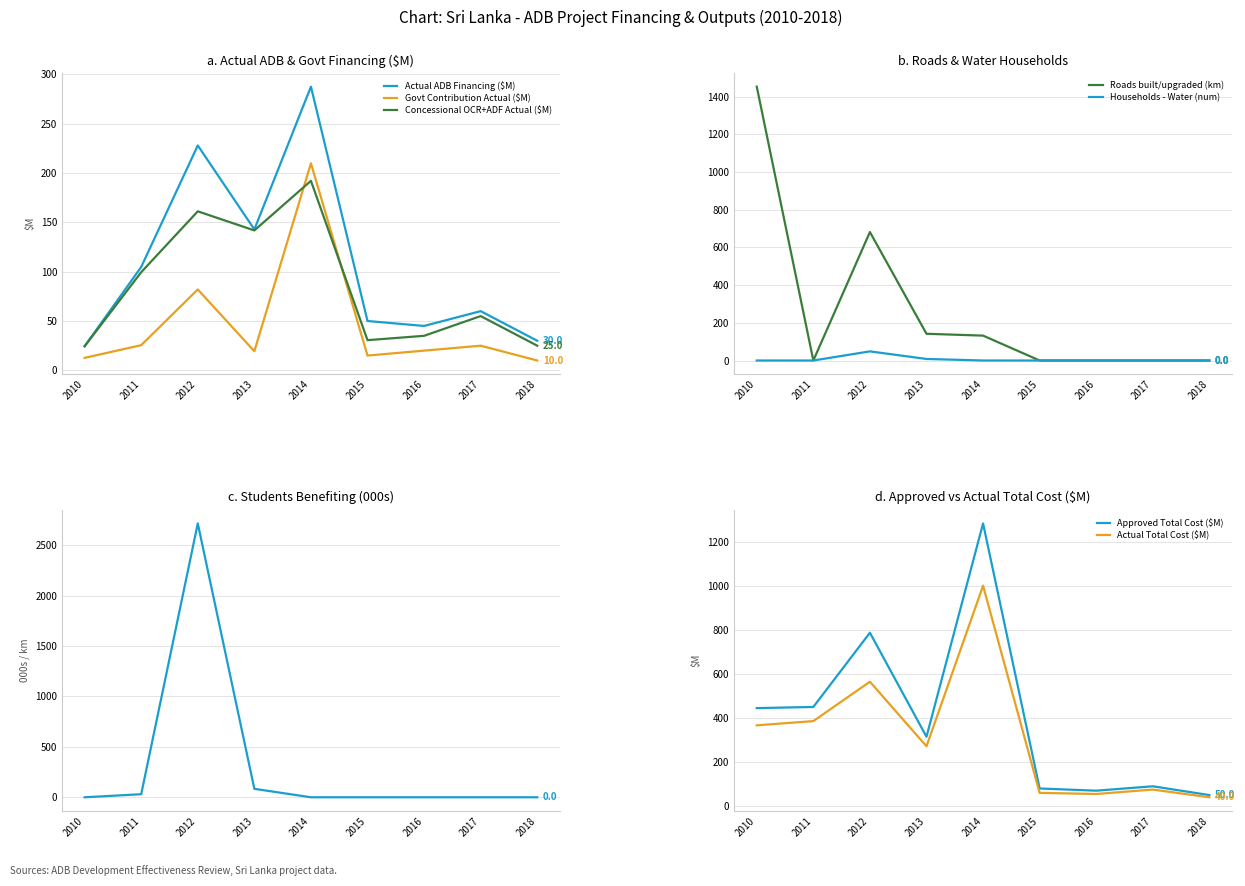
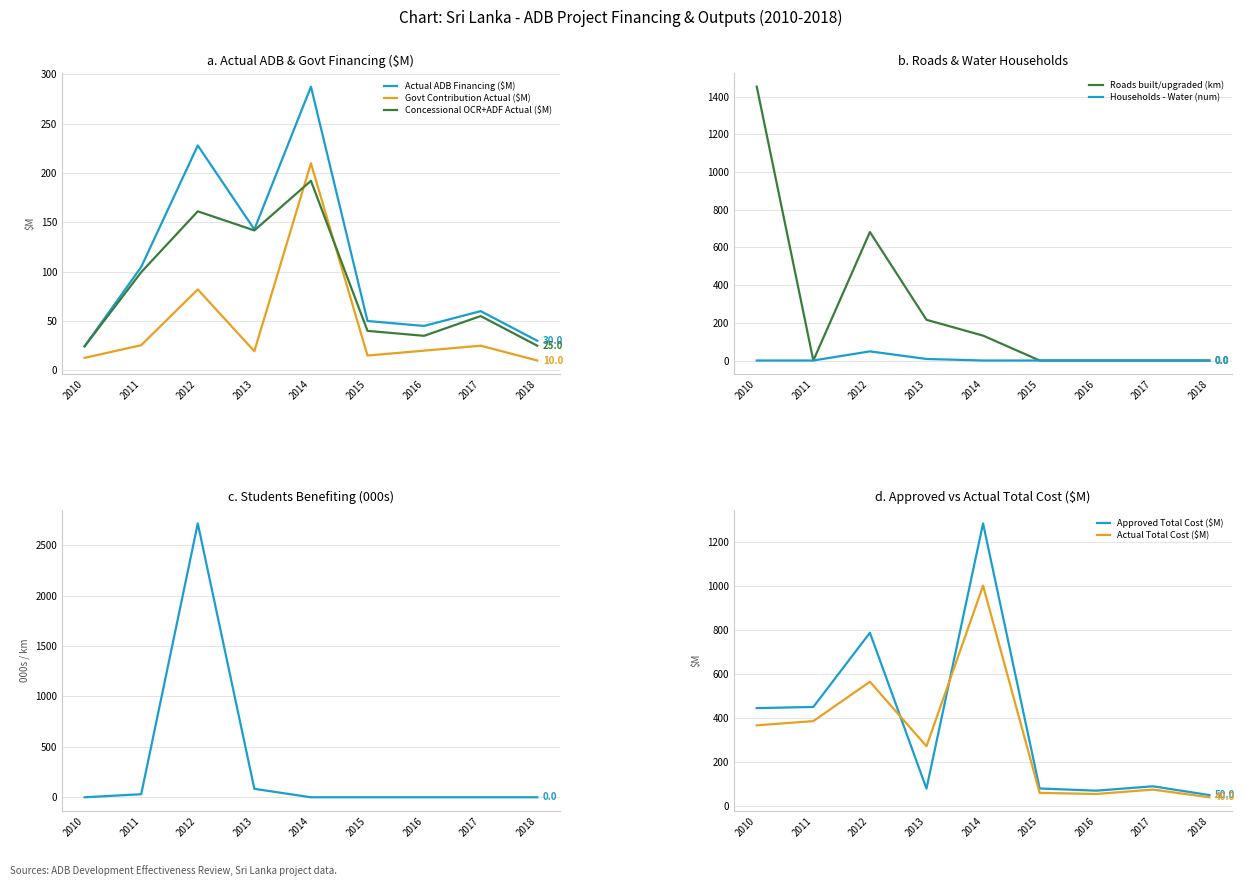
a. Actual ADB & Govt Financing ($M), Concessional OCR+ADF Actual ($M), 2015: 30 -> 40
b. Roads & Water Households, Roads built/upgraded (km), 2013: 140 -> 220
d. Approved vs Actual Total Cost ($M), Approved Total Cost ($M), 2013: 320 -> 80
